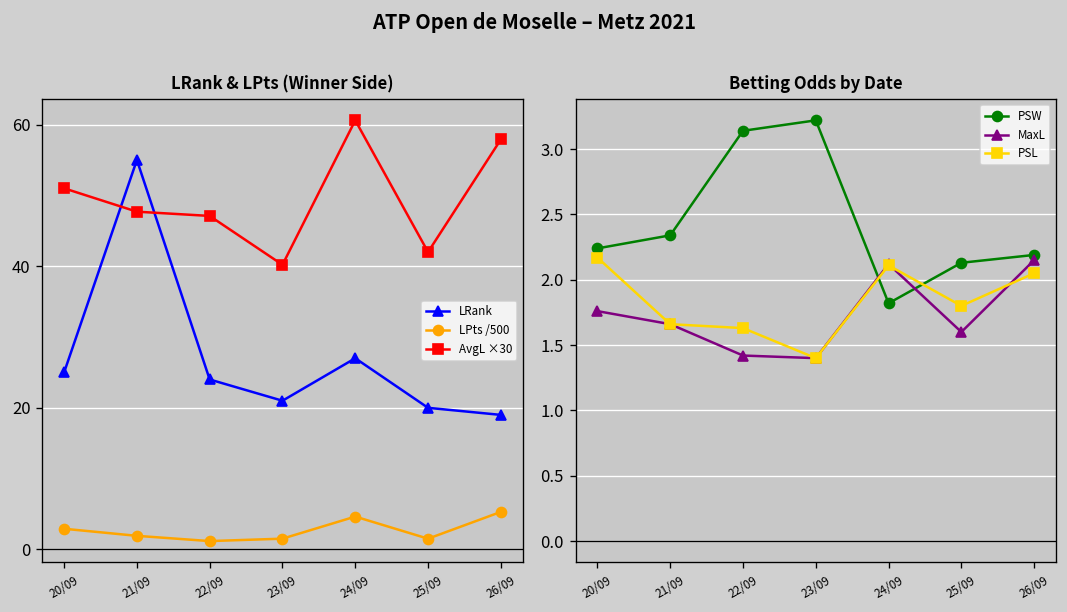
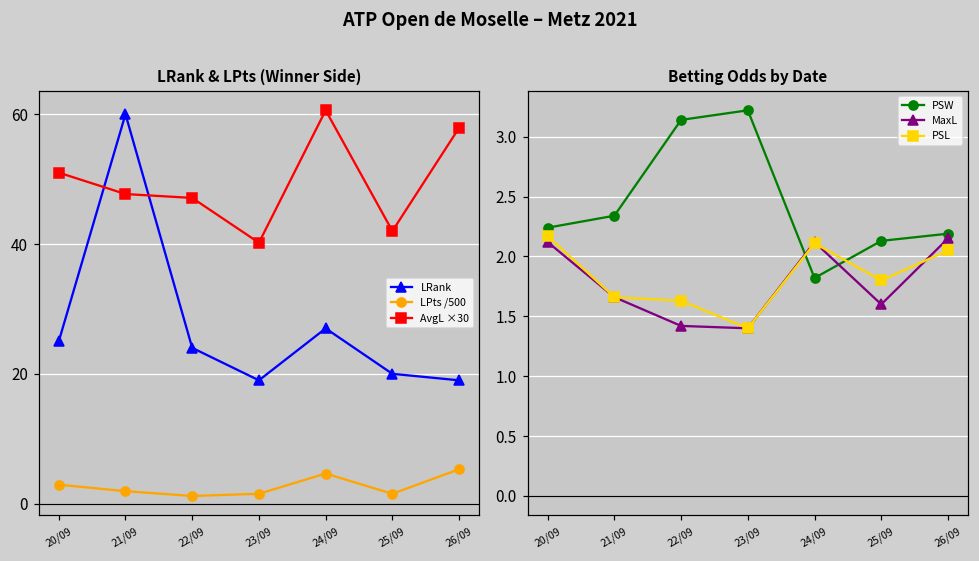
LRank & LPts (Winner Side), LRank, 21/09: 55 -> 60
LRank & LPts (Winner Side), LRank, 23/09: 21 -> 19
Betting Odds by Date, MaxL, 20/09: 1.76 -> 2.12
